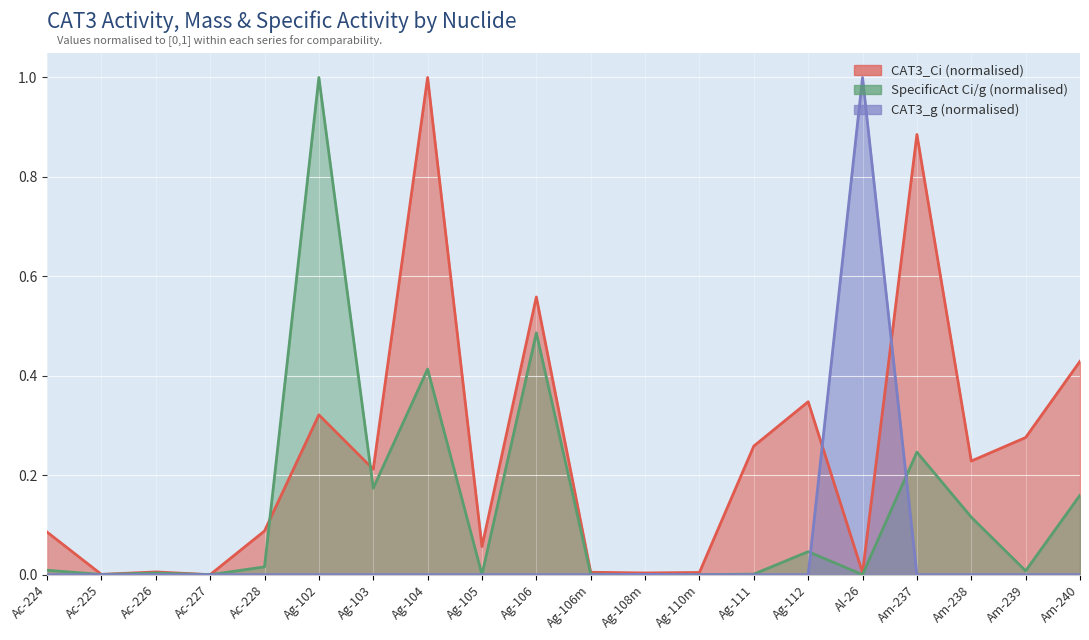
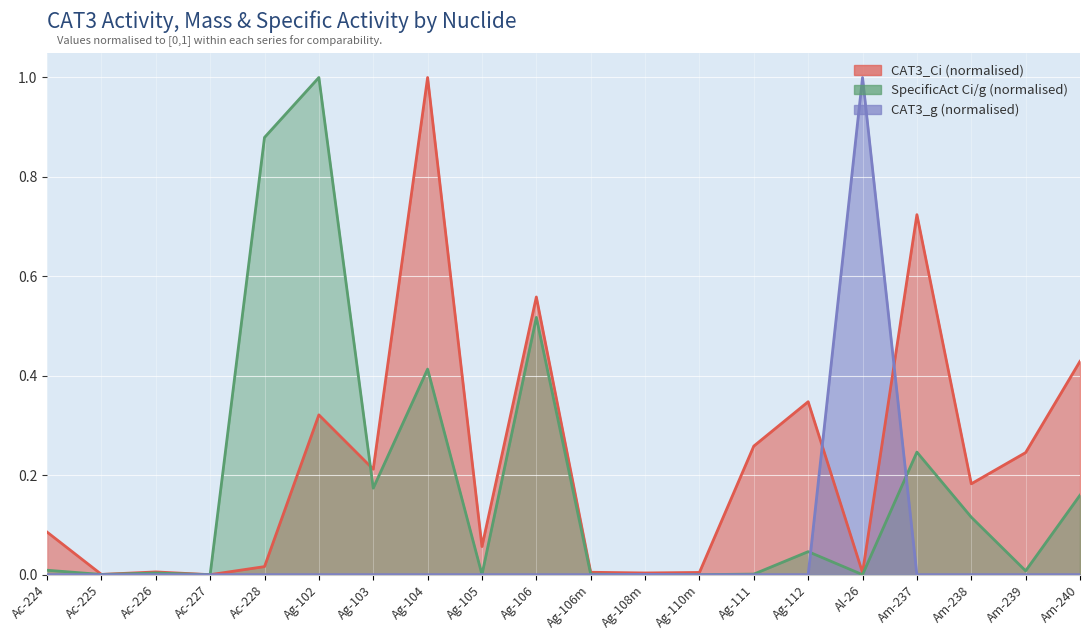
CAT3_Ci (normalised), Ac-228: 0.09 -> 0.02
SpecificAct Ci/g (normalised), Ac-228: 0.02 -> 0.88
SpecificAct Ci/g (normalised), Ag-106: 0.49 -> 0.52
CAT3_Ci (normalised), Am-237: 0.89 -> 0.72
CAT3_Ci (normalised), Am-238: 0.23 -> 0.18
CAT3_Ci (normalised), Am-239: 0.28 -> 0.25
